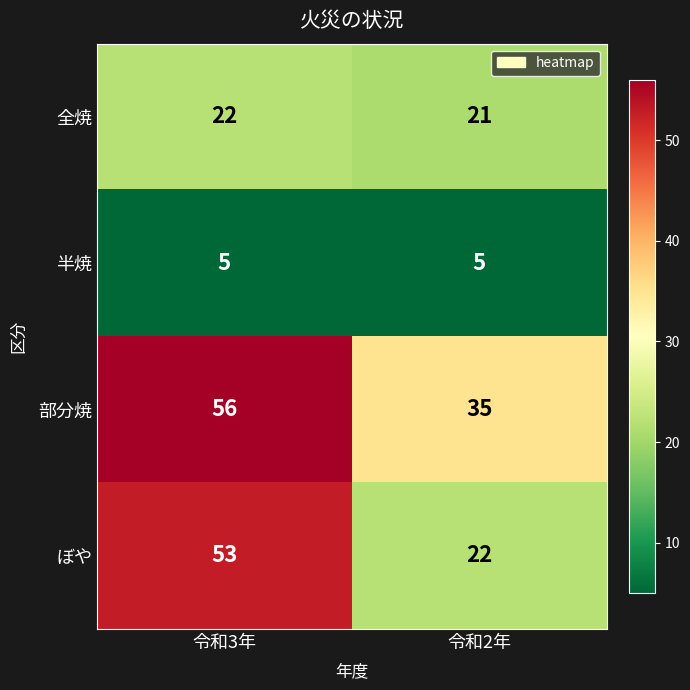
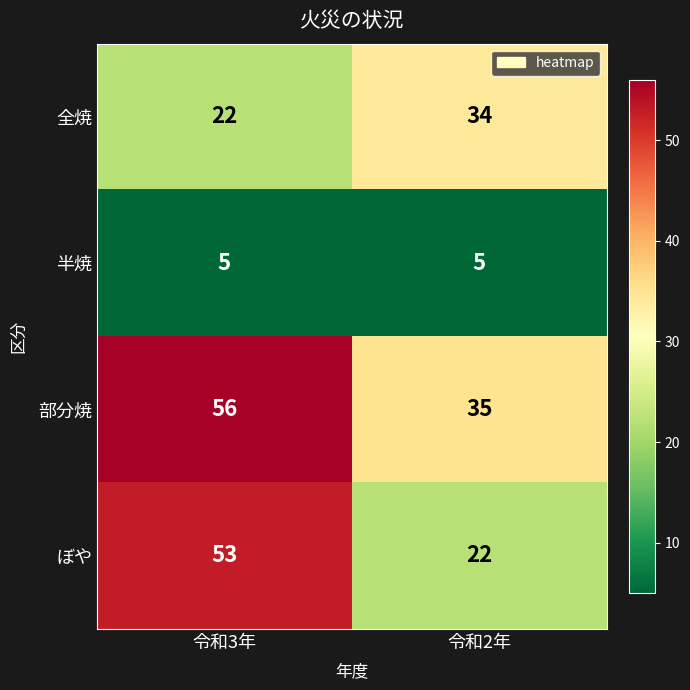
全焼, 令和2年: 21 -> 34
